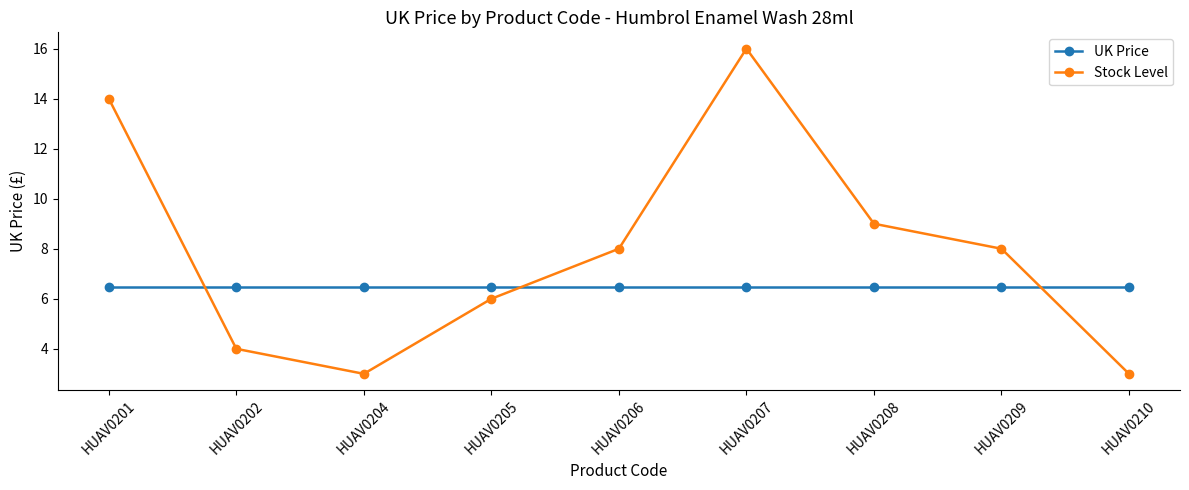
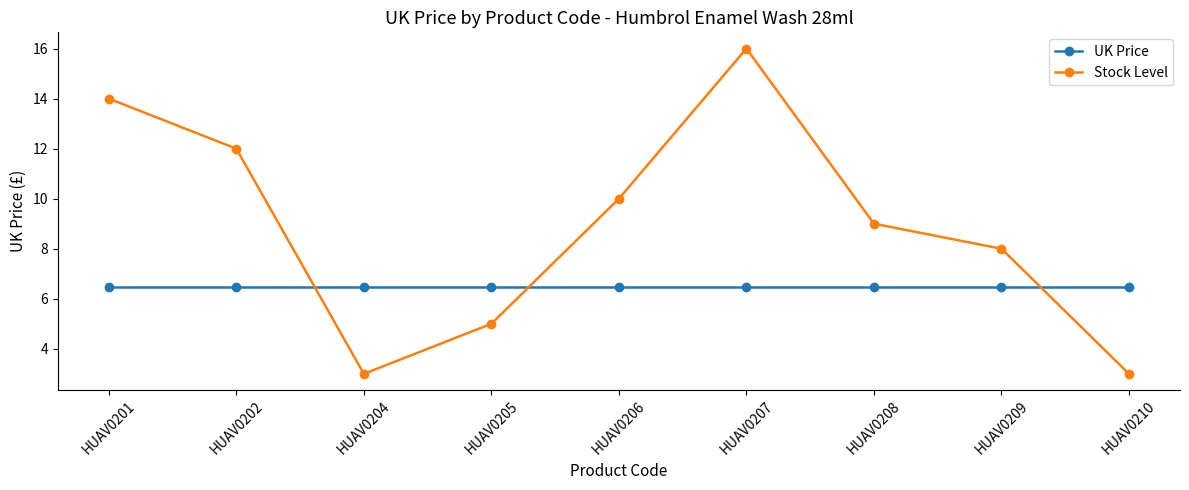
Stock Level, HUAV0202: 4 -> 12
Stock Level, HUAV0205: 6 -> 5
Stock Level, HUAV0206: 8 -> 10
